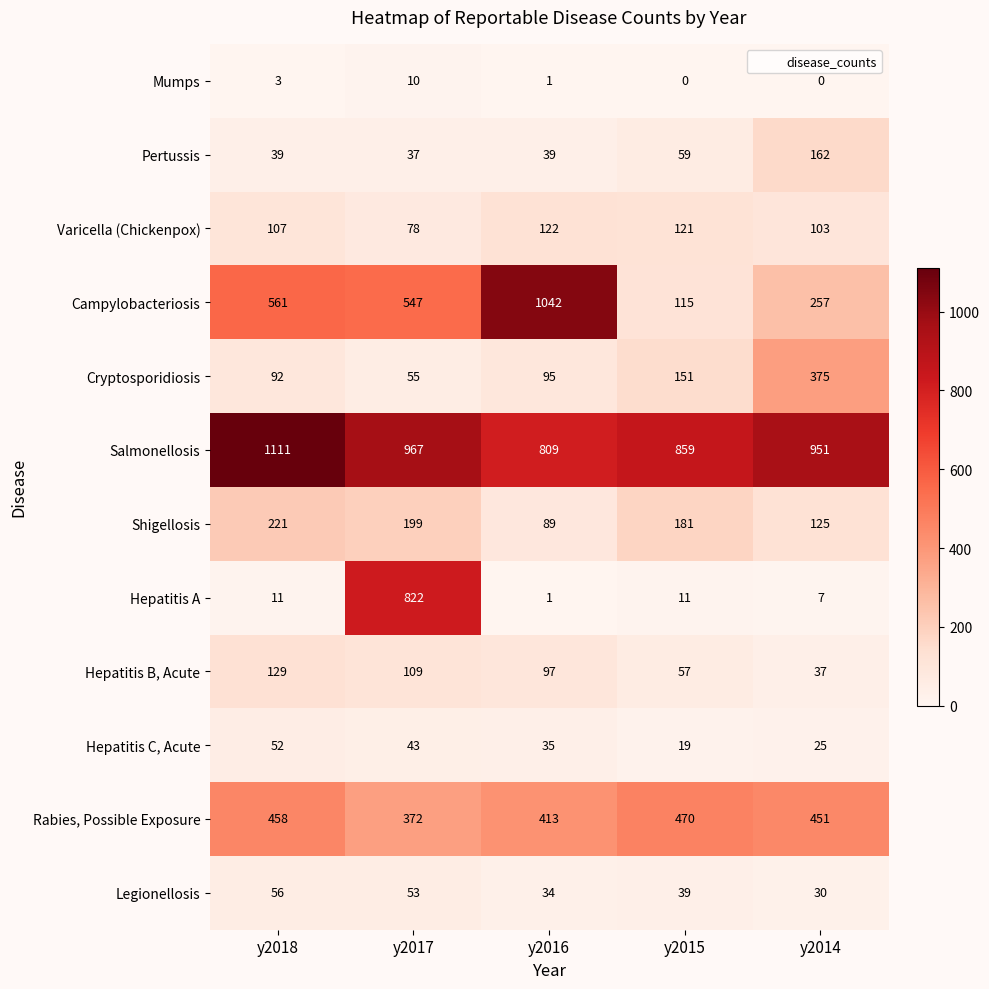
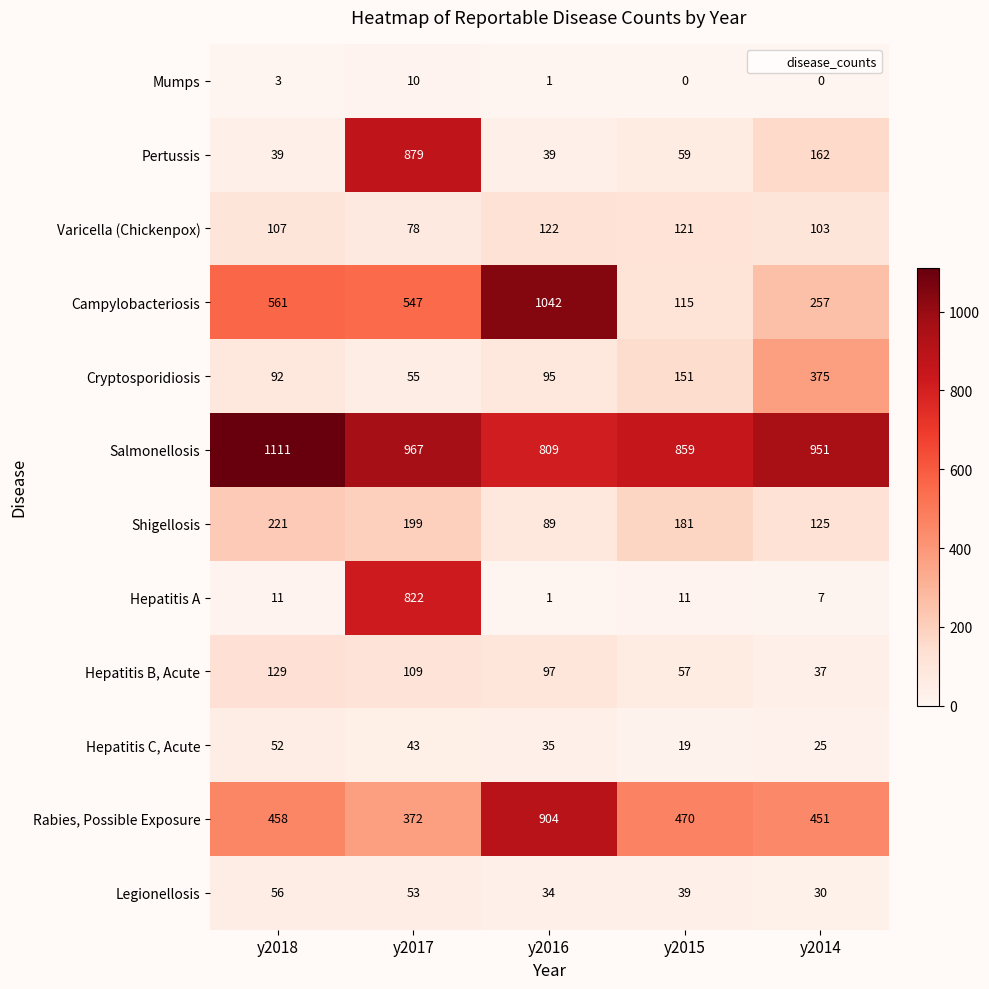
Pertussis, y2017: 37 -> 879
Rabies, Possible Exposure, y2016: 413 -> 904
